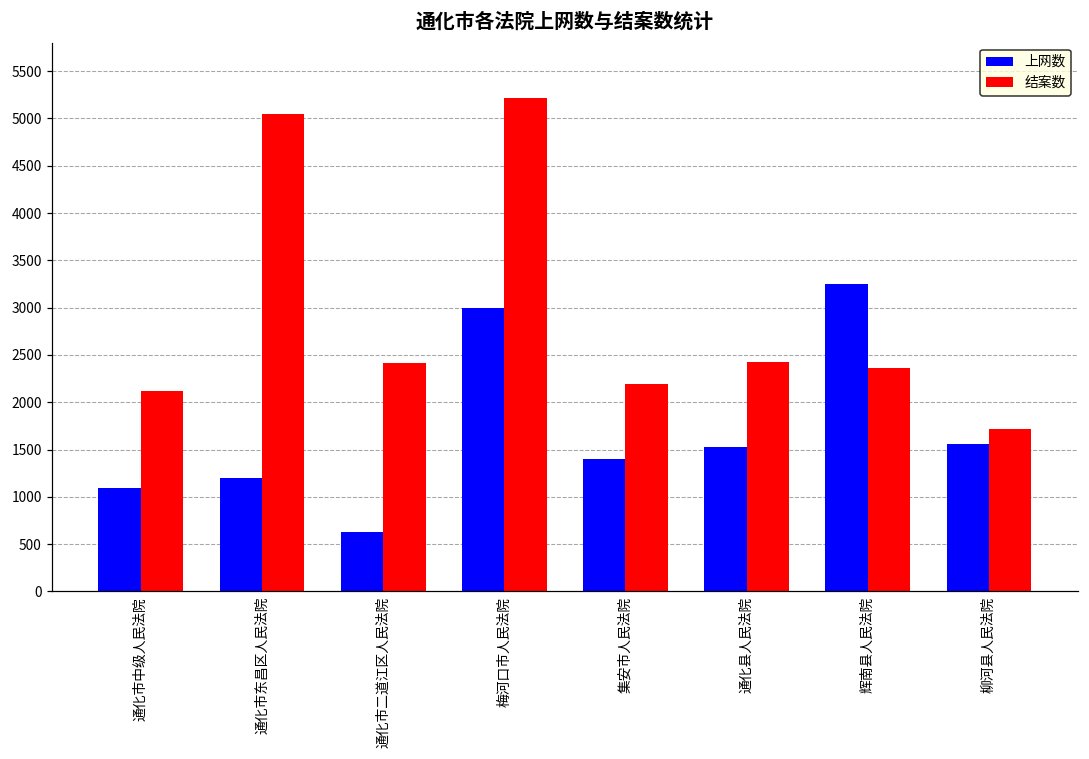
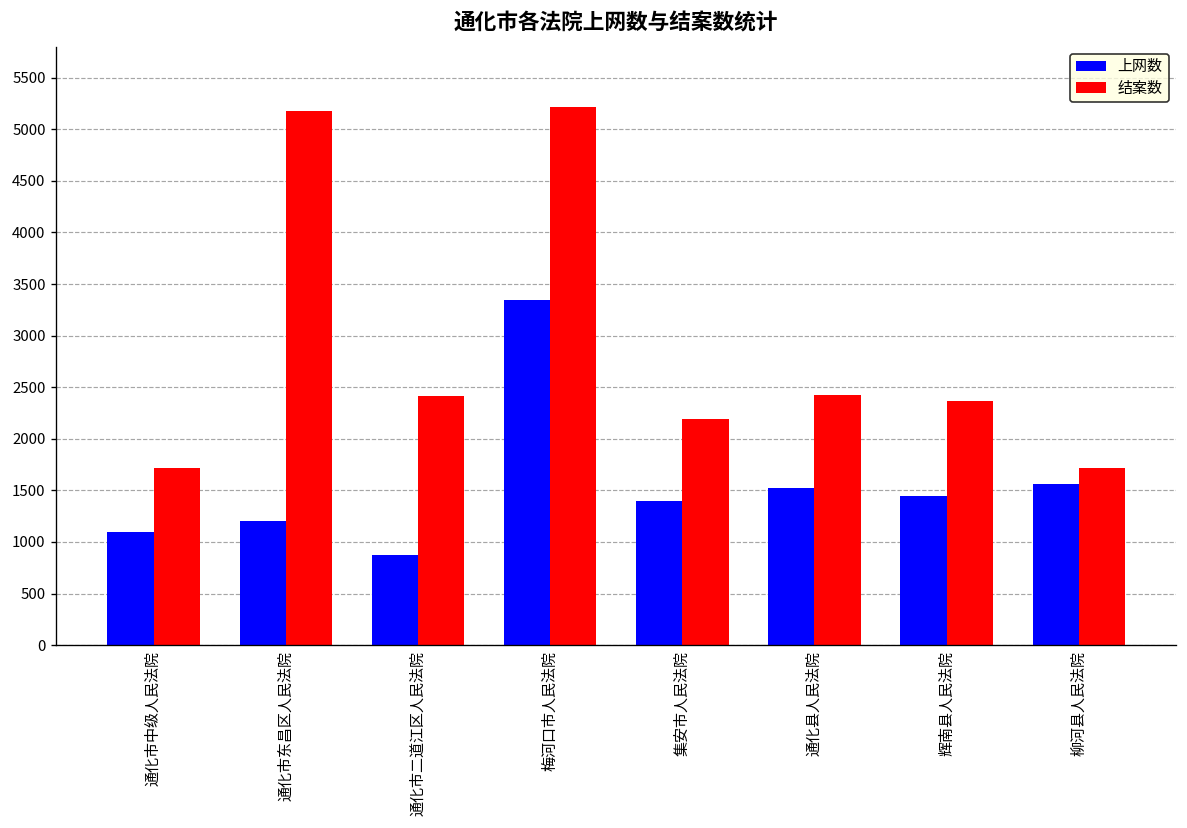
结案数, 通化市中级人民法院: 2100 -> 1700
结案数, 通化市东昌区人民法院: 5000 -> 5200
上网数, 通化市二道江区人民法院: 600 -> 900
上网数, 梅河口市人民法院: 3000 -> 3300
上网数, 辉南县人民法院: 3200 -> 1400
